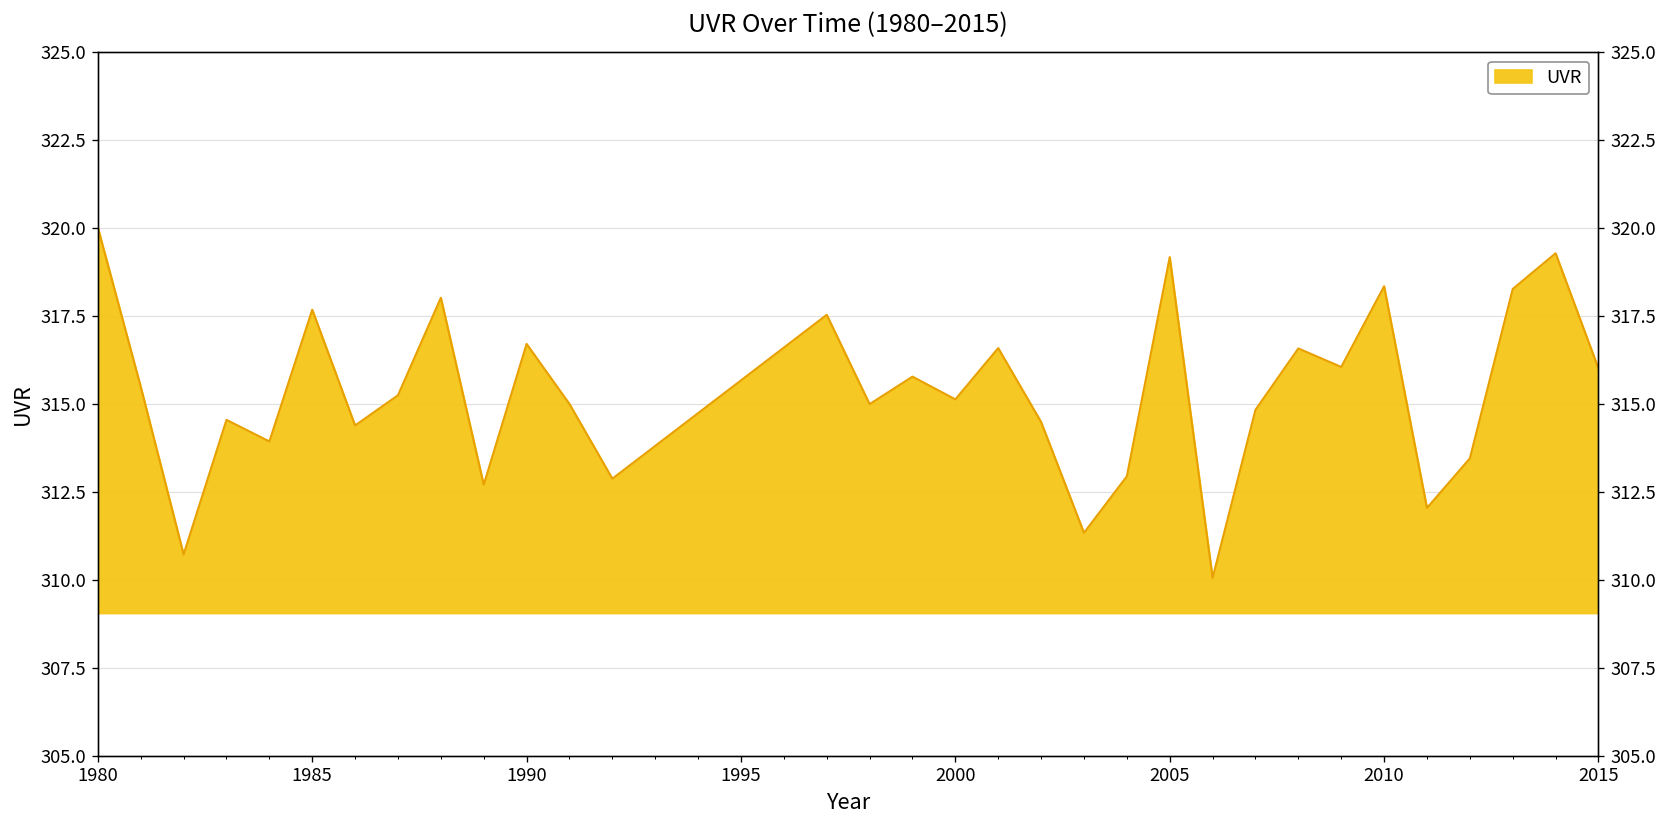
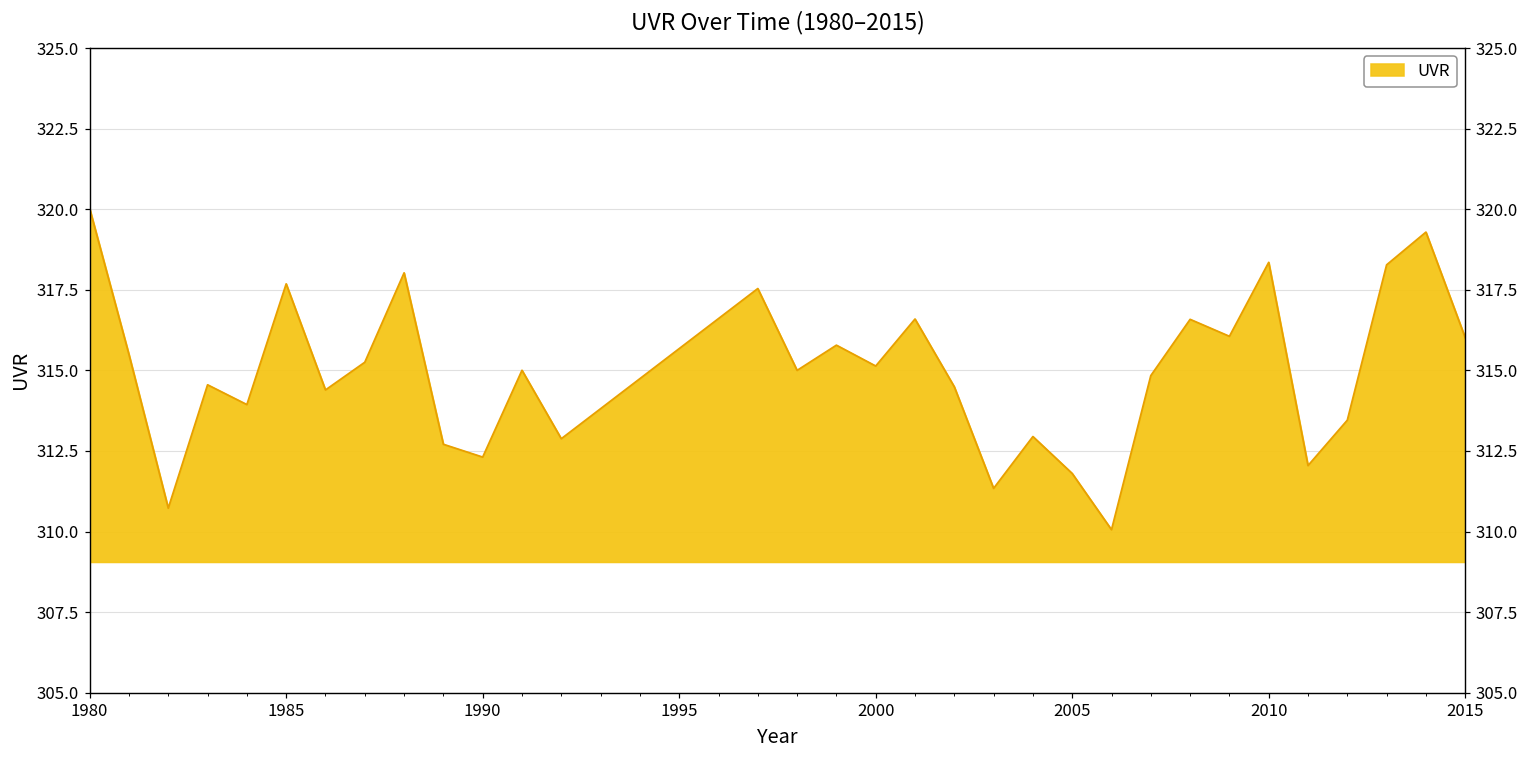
1990: 316.7 -> 312.3
2005: 319.2 -> 311.8
